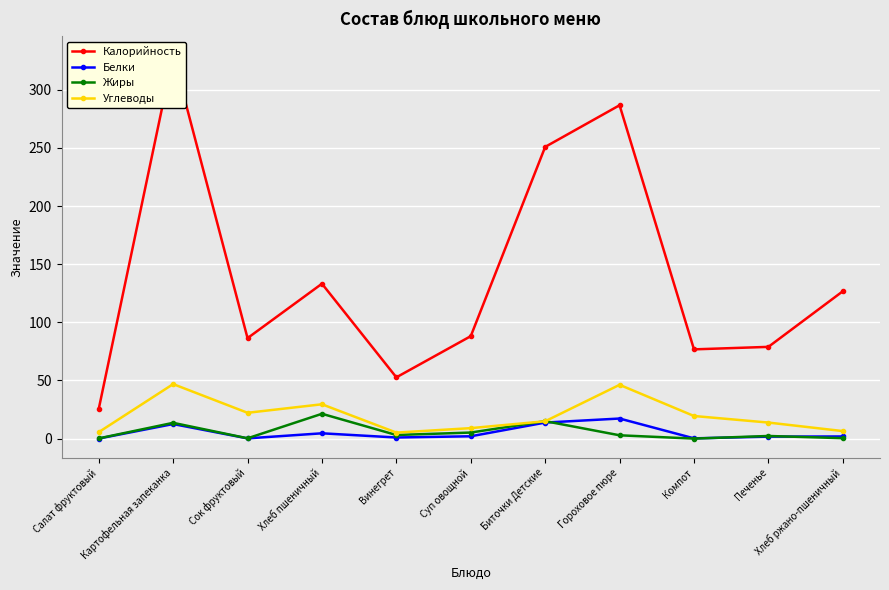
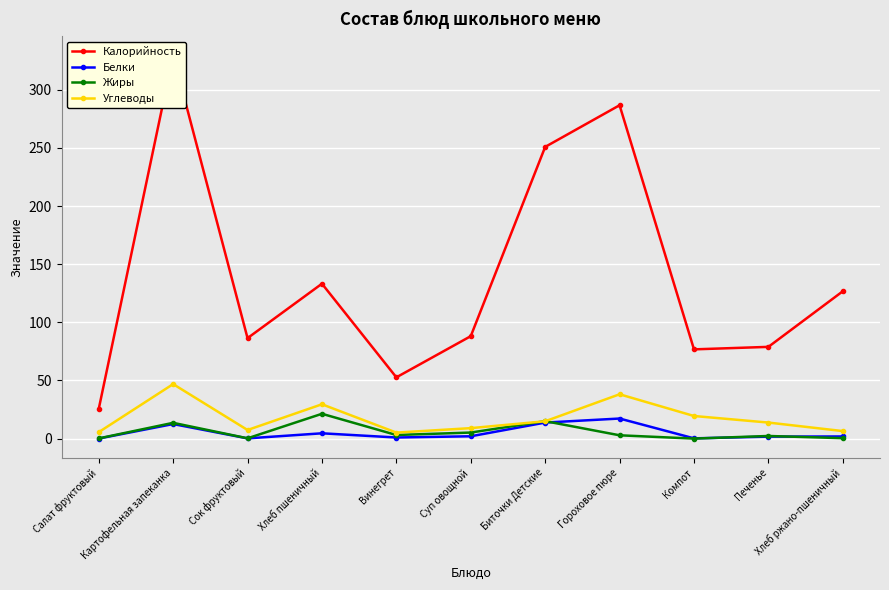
Углеводы, Сок фруктовый: 22 -> 7
Углеводы, Гороховое пюре: 46 -> 38
